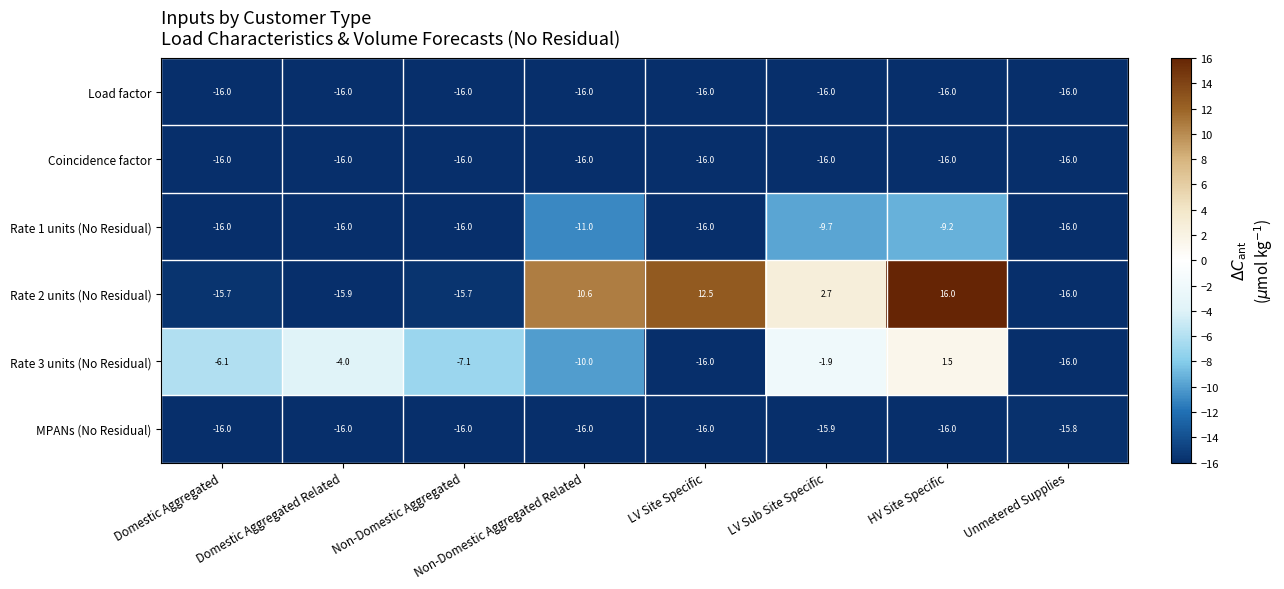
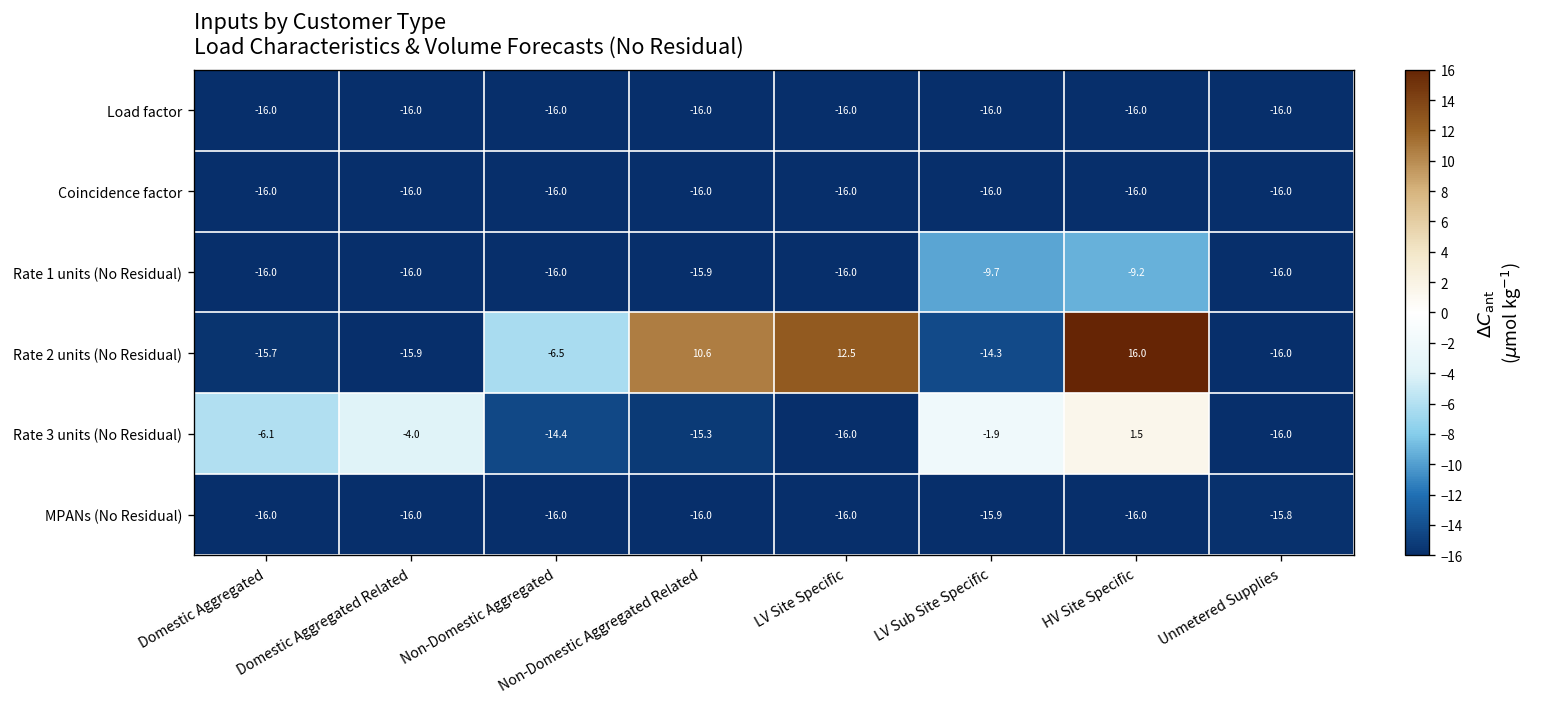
Rate 1 units (No Residual), Non-Domestic Aggregated Related: -11.0 -> -15.9
Rate 2 units (No Residual), Non-Domestic Aggregated: -15.7 -> -6.5
Rate 2 units (No Residual), LV Sub Site Specific: 2.7 -> -14.3
Rate 3 units (No Residual), Non-Domestic Aggregated: -7.1 -> -14.4
Rate 3 units (No Residual), Non-Domestic Aggregated Related: -10.0 -> -15.3
